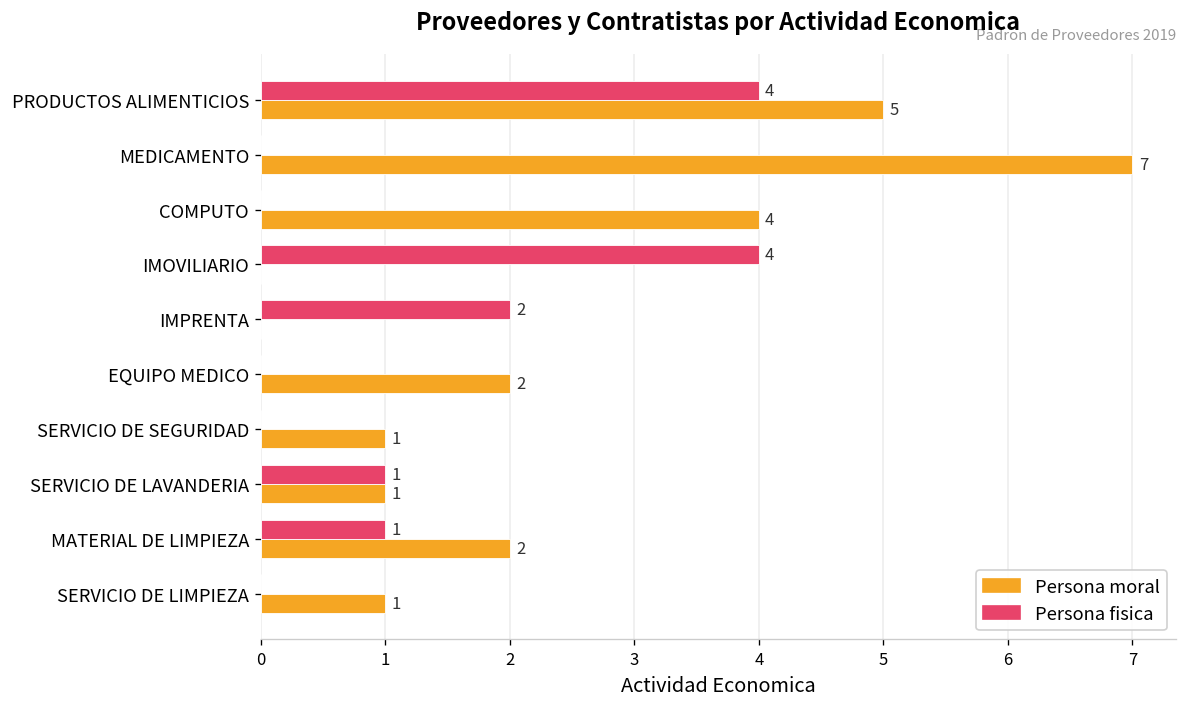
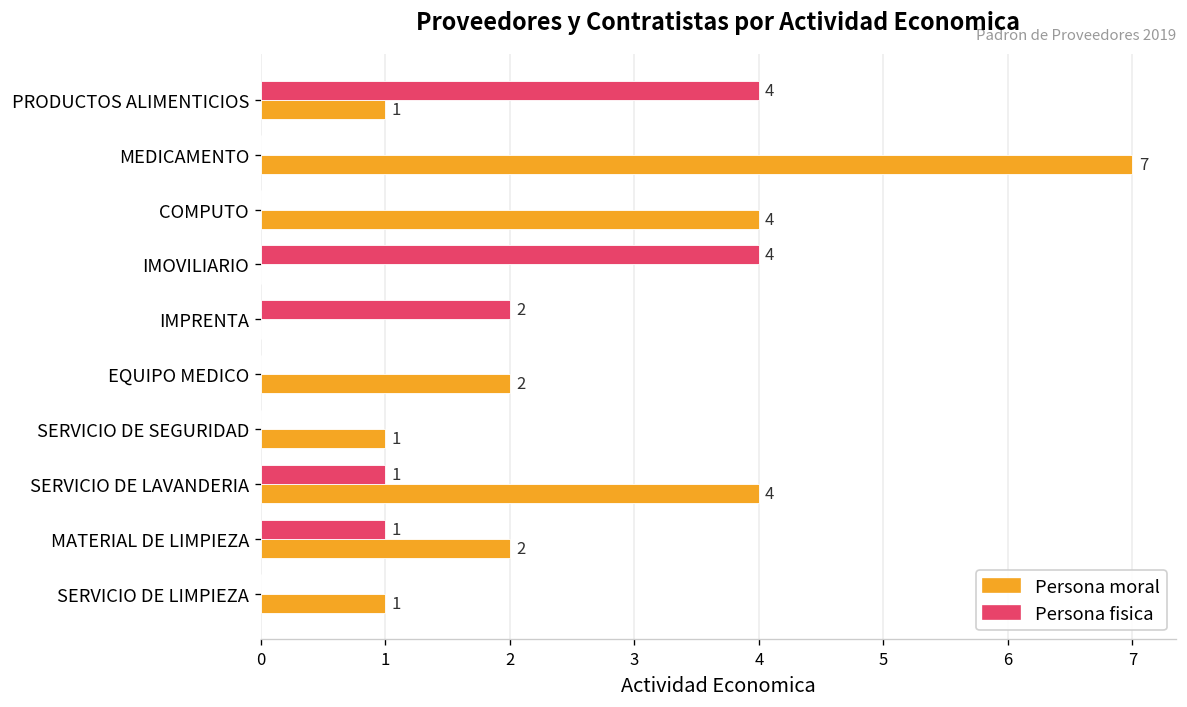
Persona moral, PRODUCTOS ALIMENTICIOS: 5 -> 1
Persona moral, SERVICIO DE LAVANDERIA: 1 -> 4
